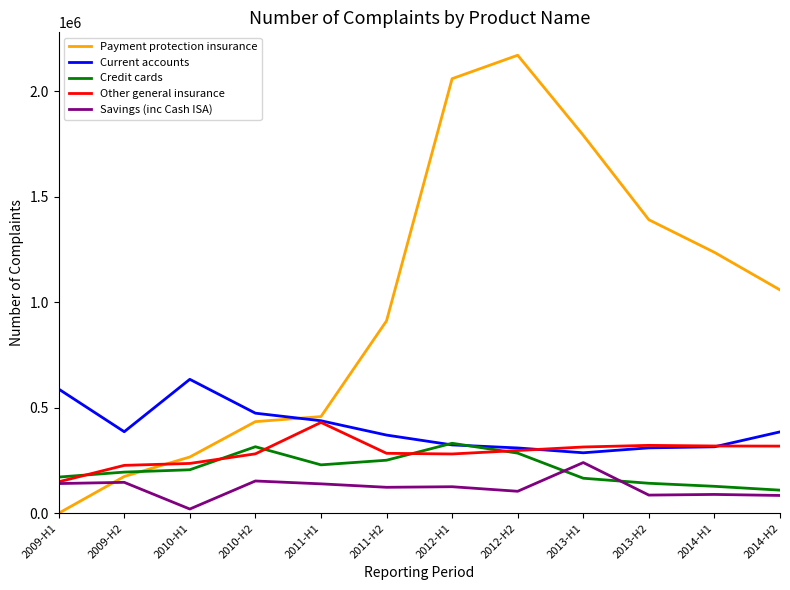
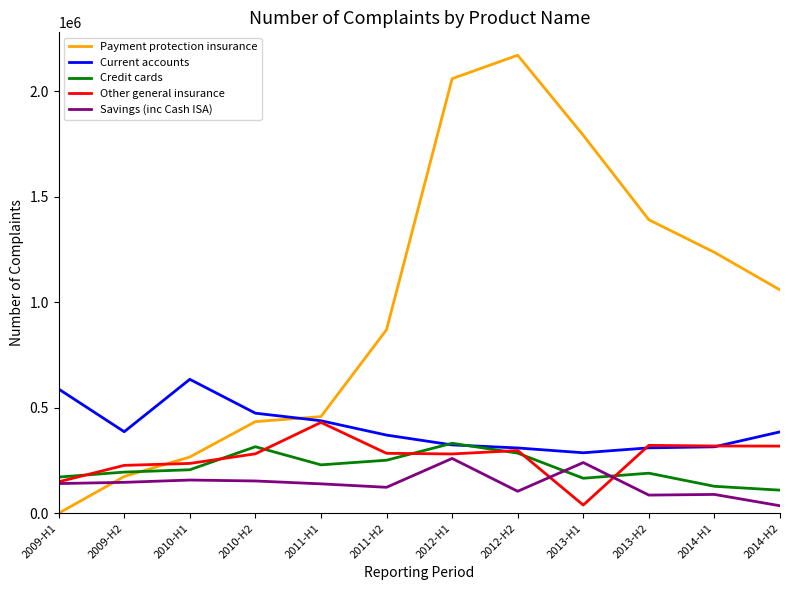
Savings (inc Cash ISA), 2010-H1: 20000 -> 160000
Payment protection insurance, 2011-H2: 910000 -> 870000
Savings (inc Cash ISA), 2012-H1: 130000 -> 260000
Other general insurance, 2013-H1: 310000 -> 40000
Credit cards, 2013-H2: 140000 -> 190000
Savings (inc Cash ISA), 2014-H2: 80000 -> 40000
